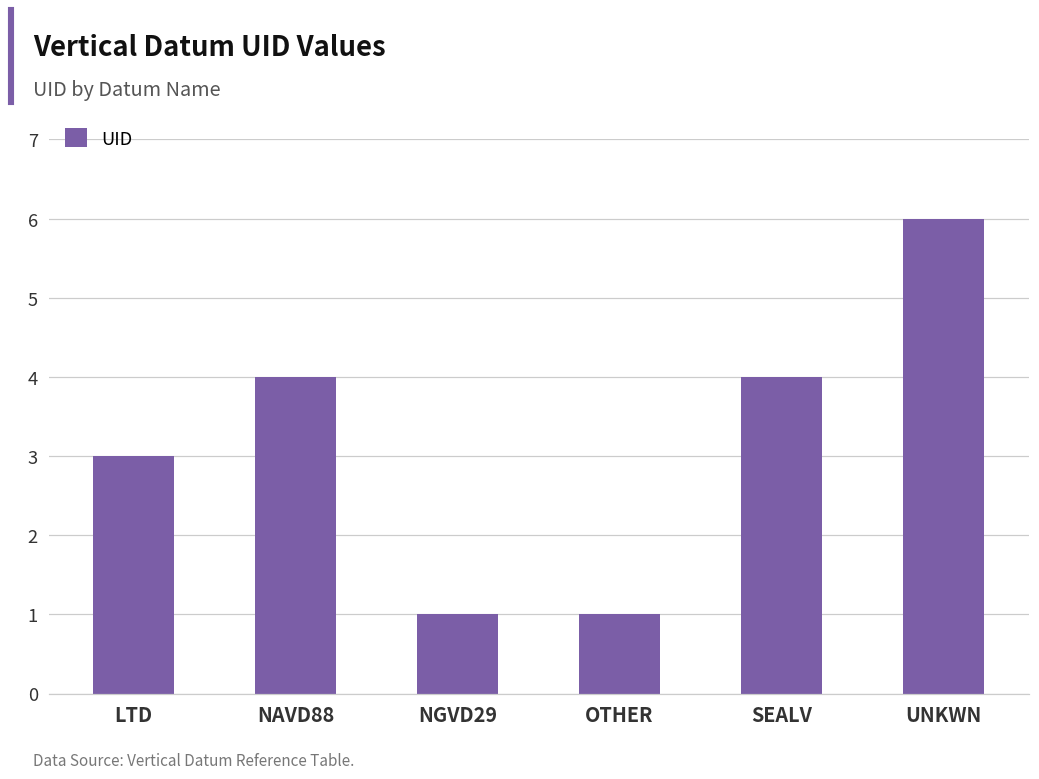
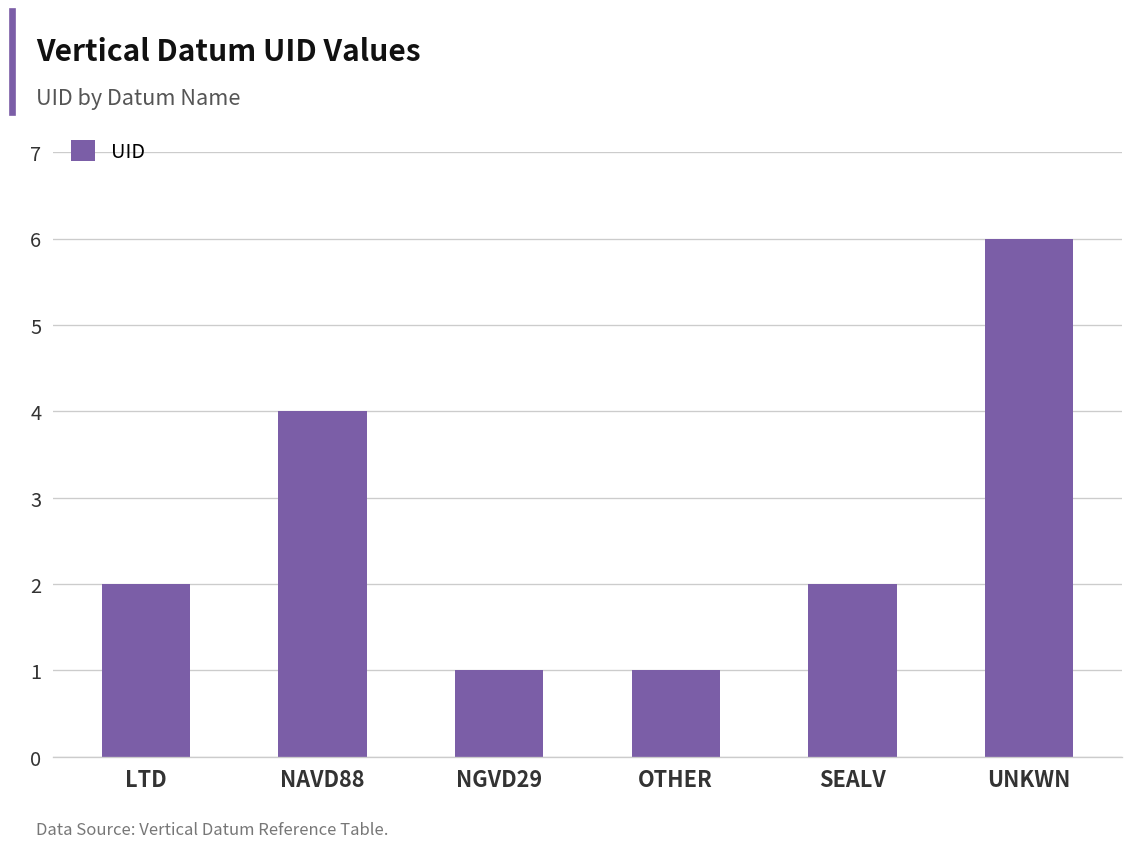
LTD: 3 -> 2
SEALV: 4 -> 2
